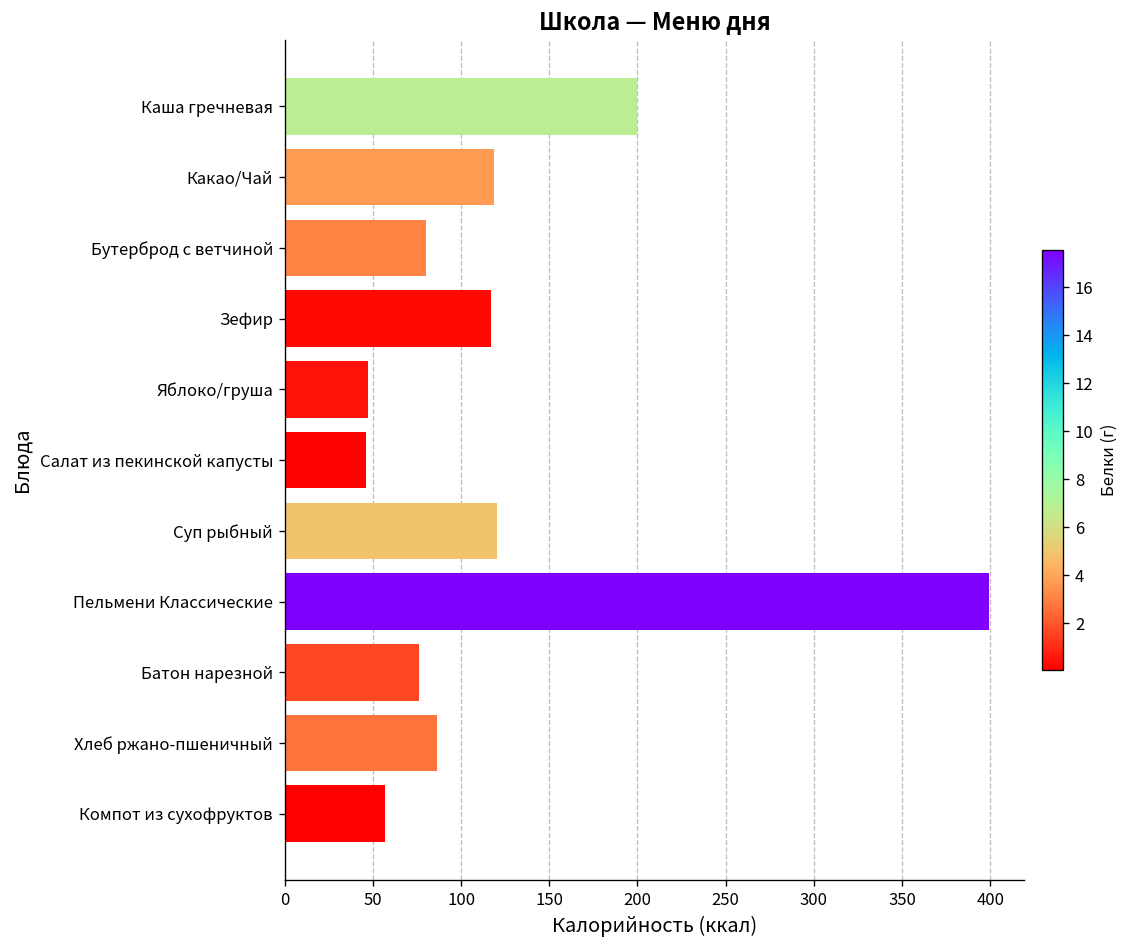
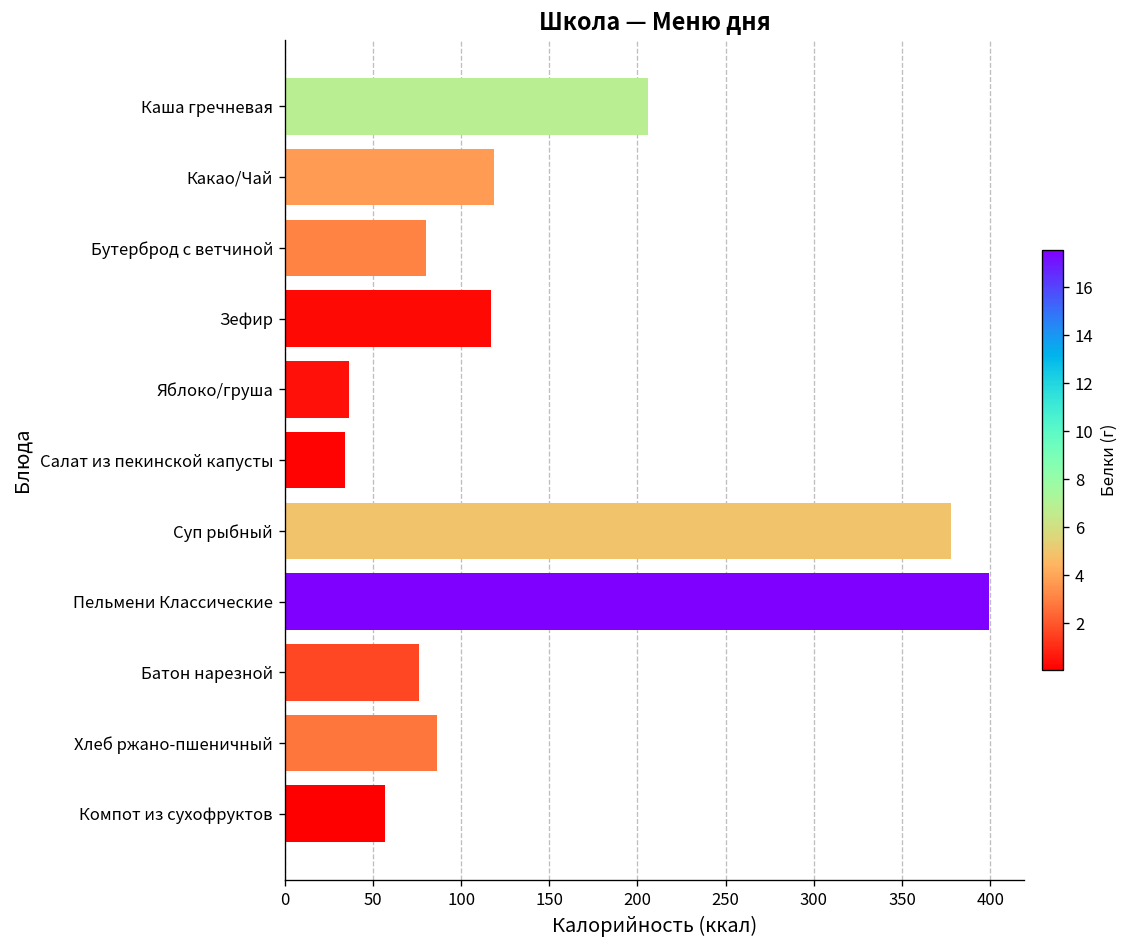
Каша гречневая: 200 -> 206
Яблоко/груша: 47 -> 36
Салат из пекинской капусты: 46 -> 34
Суп рыбный: 121 -> 378
